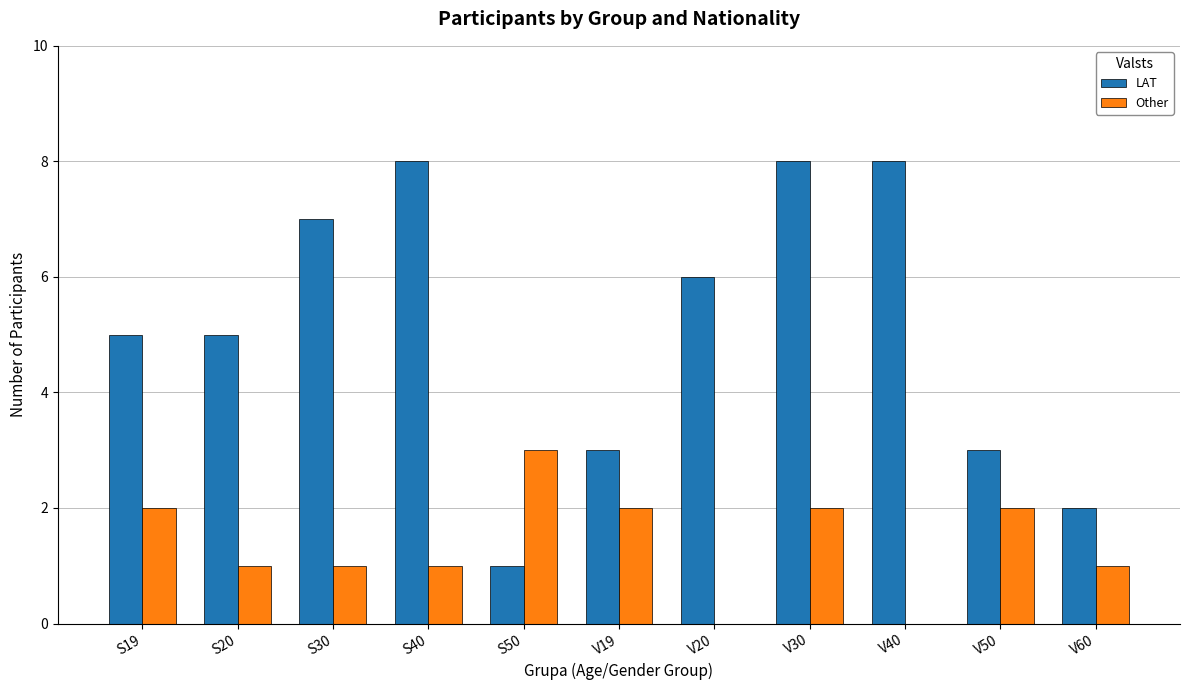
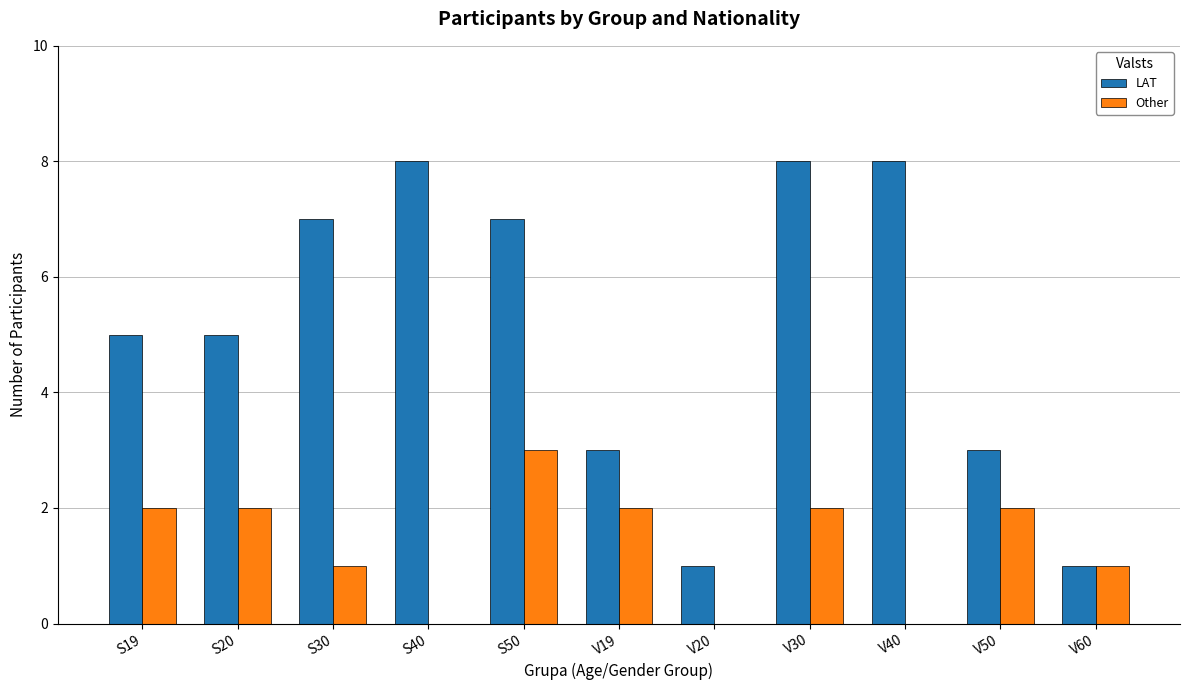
Other, S20: 1 -> 2
Other, S40: 1 -> 0
LAT, S50: 1 -> 7
LAT, V20: 6 -> 1
LAT, V60: 2 -> 1
